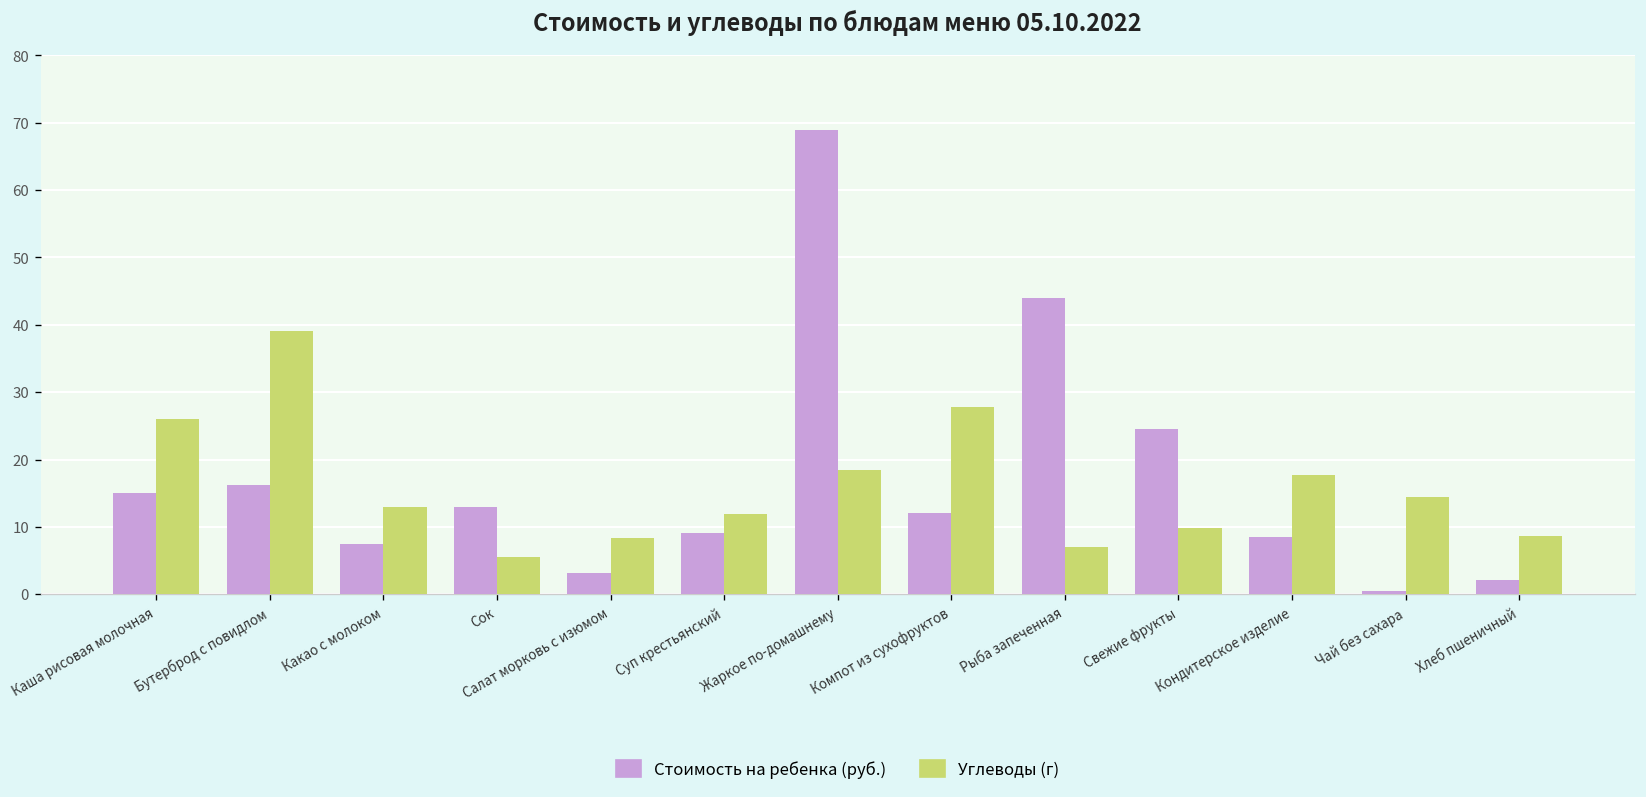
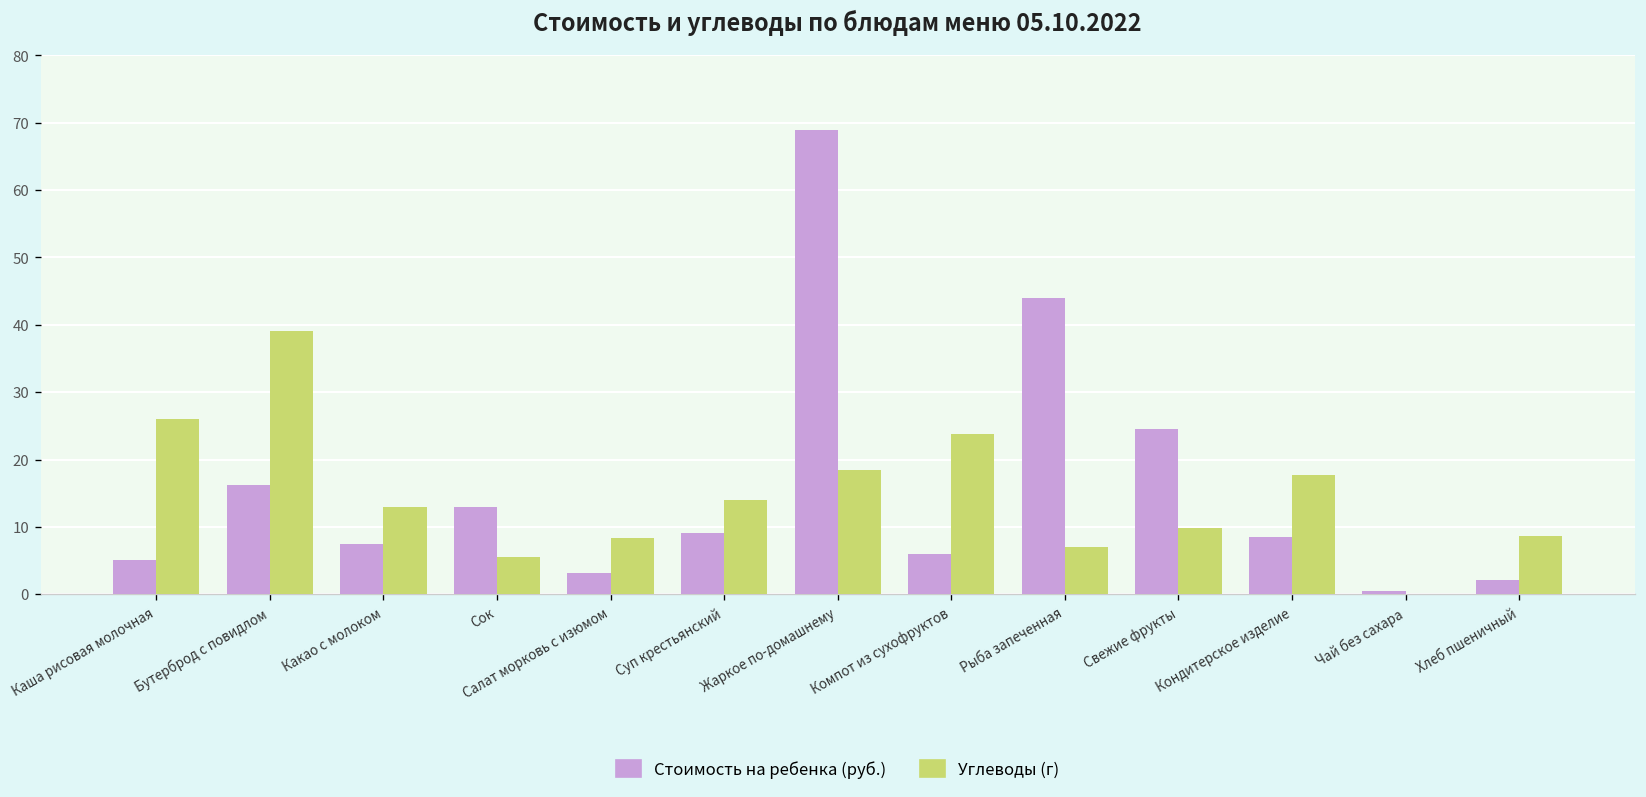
Стоимость на ребенка (руб.), Каша рисовая молочная: 15 -> 5
Углеводы (г), Суп крестьянский: 12 -> 14
Стоимость на ребенка (руб.), Компот из сухофруктов: 12 -> 6
Углеводы (г), Компот из сухофруктов: 28 -> 24
Углеводы (г), Чай без сахара: 15 -> 0
